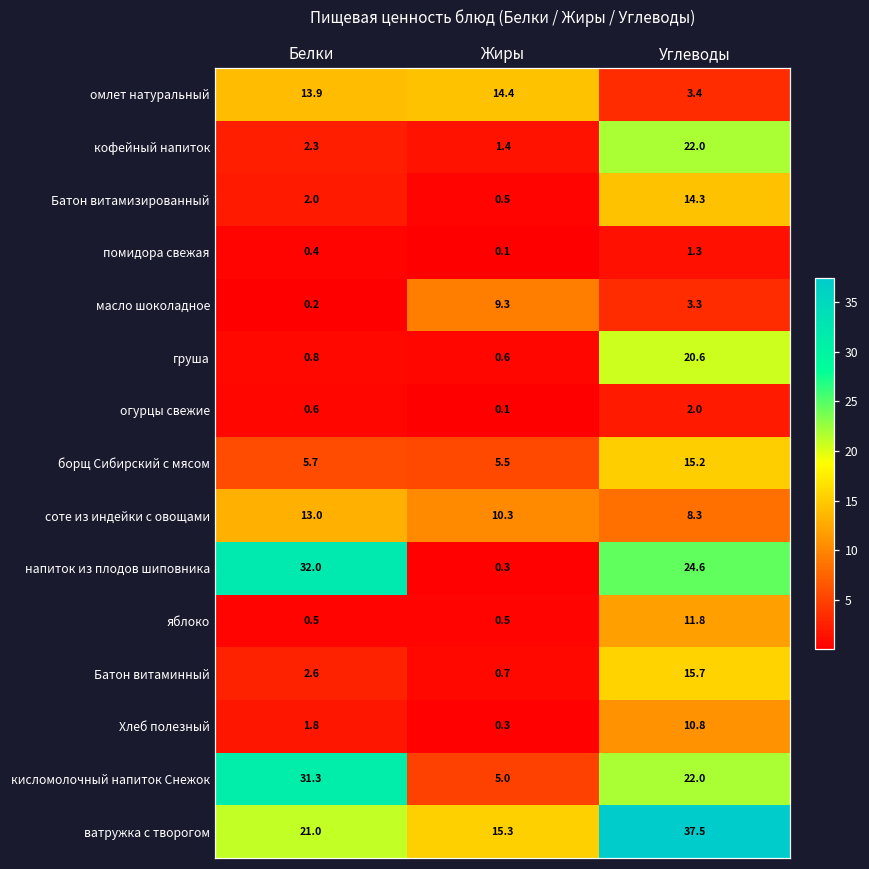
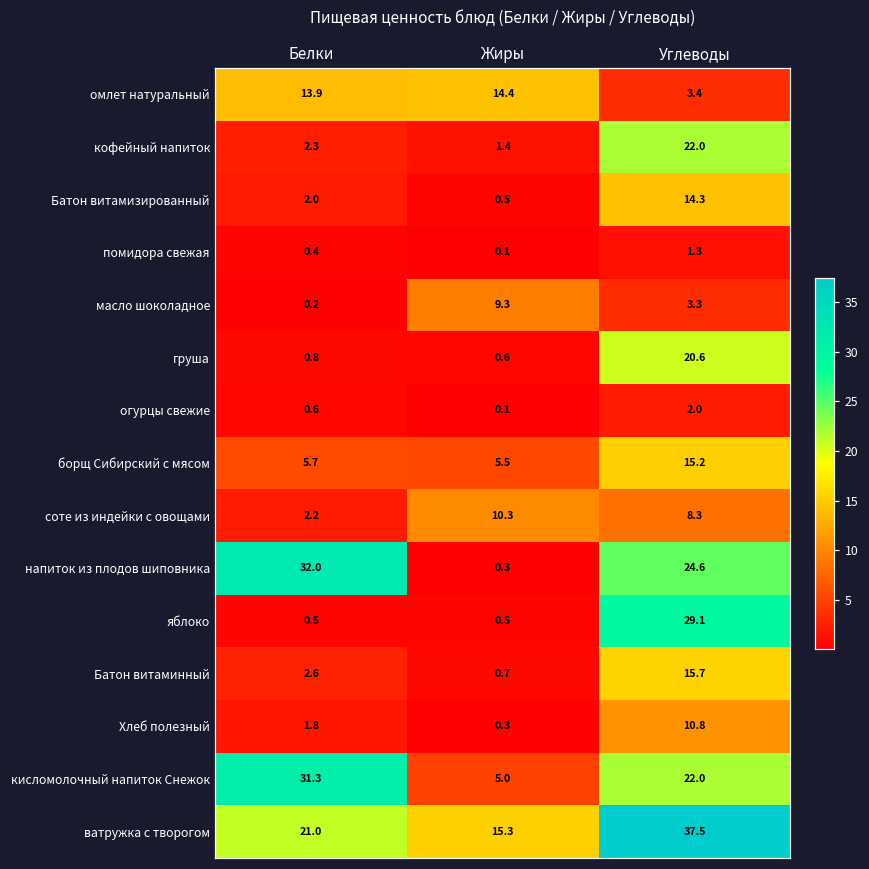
соте из индейки с овощами, Белки: 13.0 -> 2.2
яблоко, Углеводы: 11.8 -> 29.1
